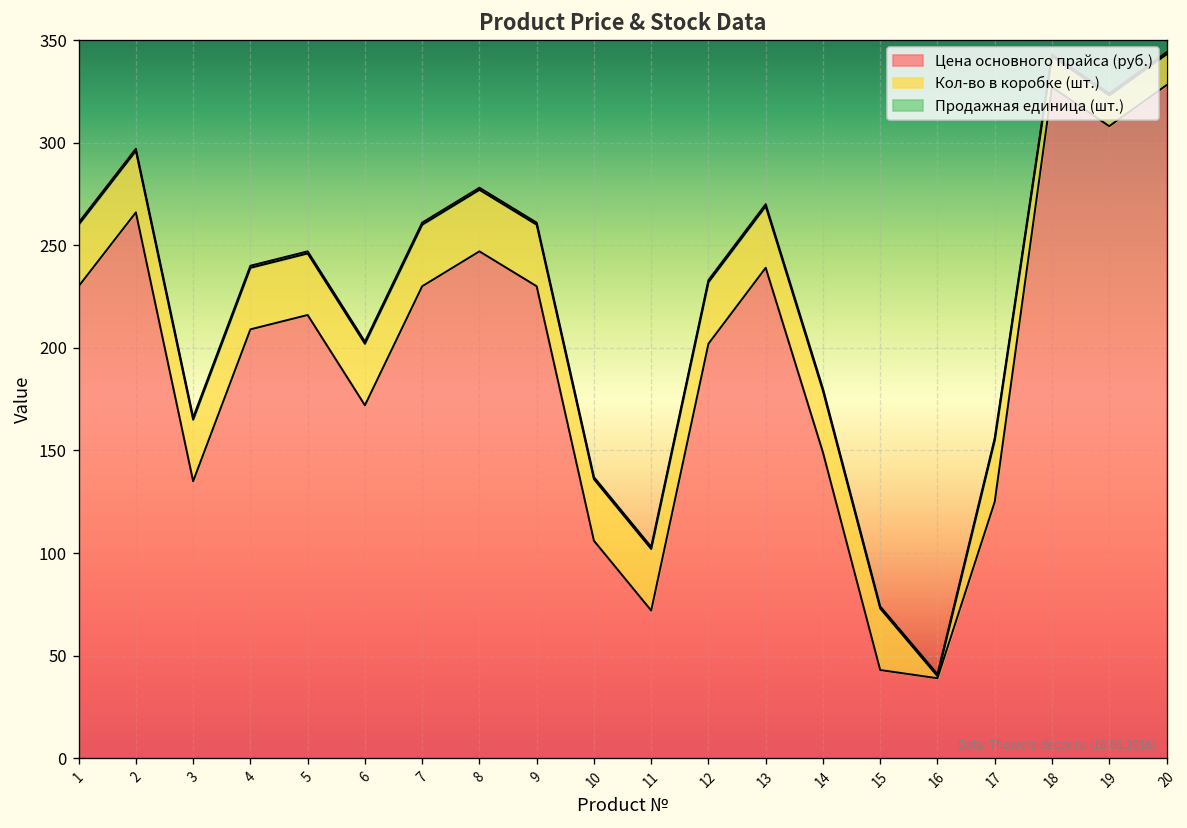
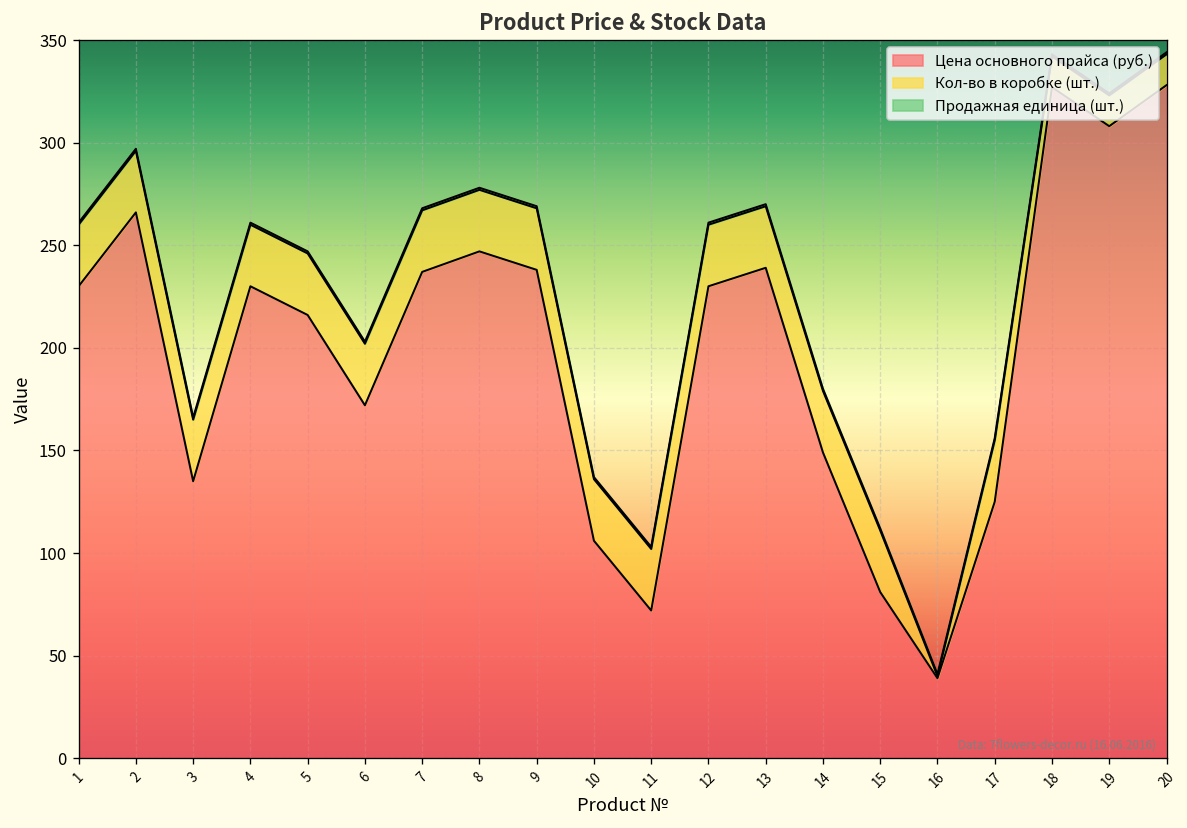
Цена основного прайса (руб.), 4: 209 -> 230
Цена основного прайса (руб.), 7: 230 -> 237
Цена основного прайса (руб.), 9: 230 -> 238
Цена основного прайса (руб.), 12: 202 -> 230
Цена основного прайса (руб.), 15: 43 -> 81
